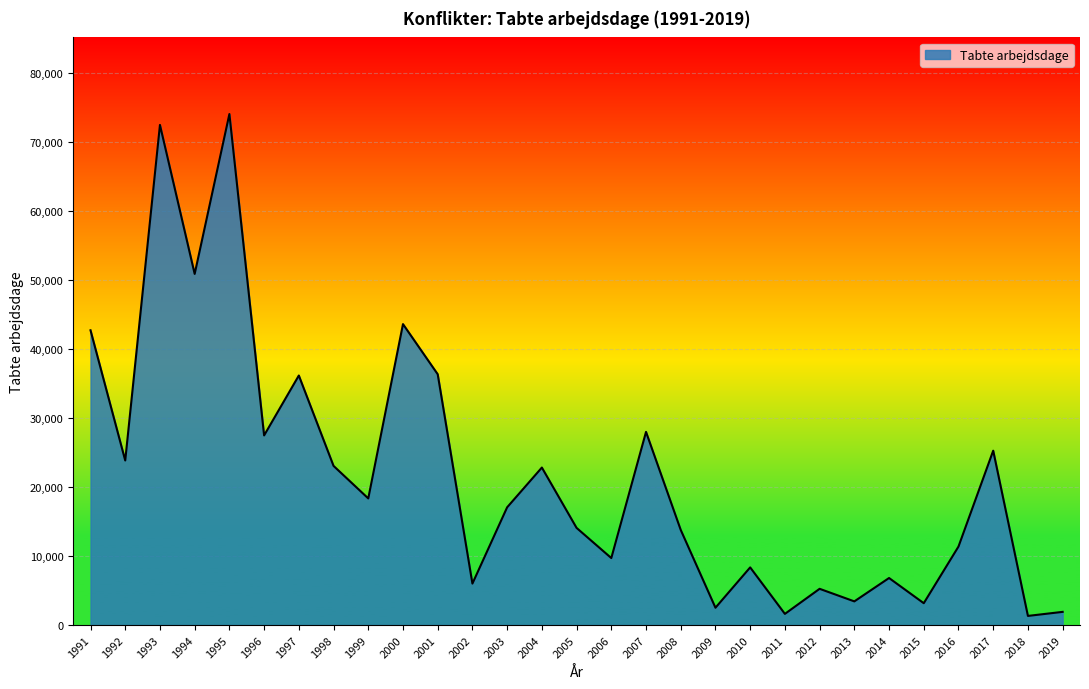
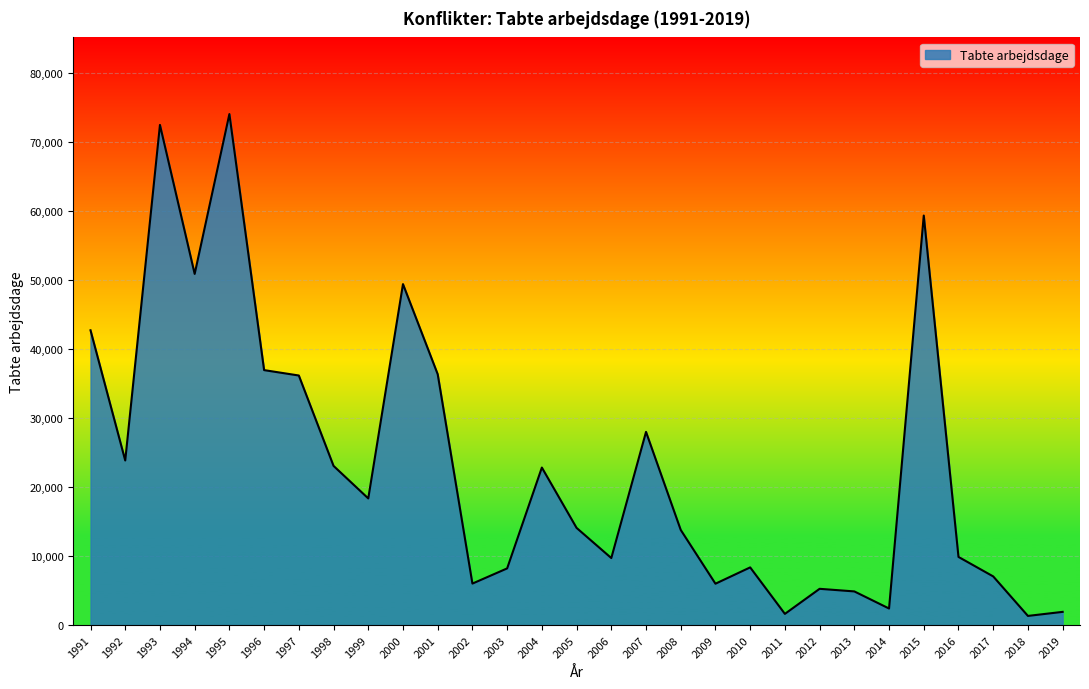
1996: 27,000 -> 37,000
2000: 44,000 -> 49,000
2003: 17,000 -> 8,000
2009: 3,000 -> 6,000
2013: 3,000 -> 5,000
2014: 7,000 -> 2,000
2015: 3,000 -> 59,000
2016: 11,000 -> 10,000
2017: 25,000 -> 7,000
